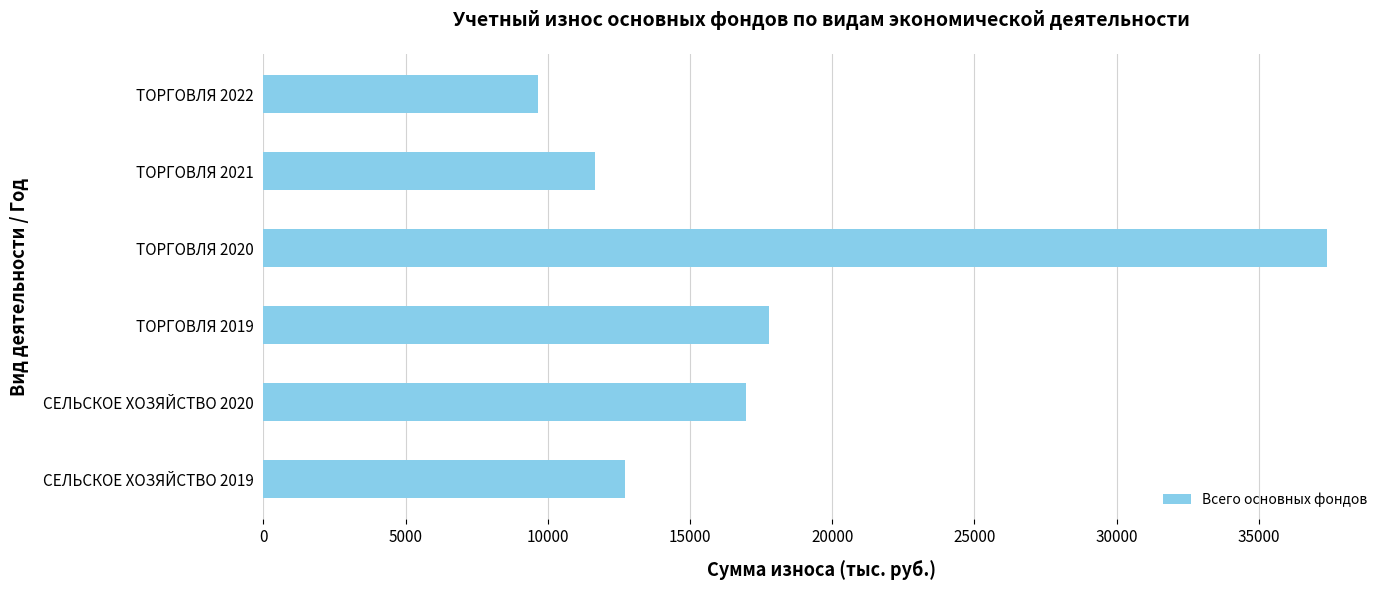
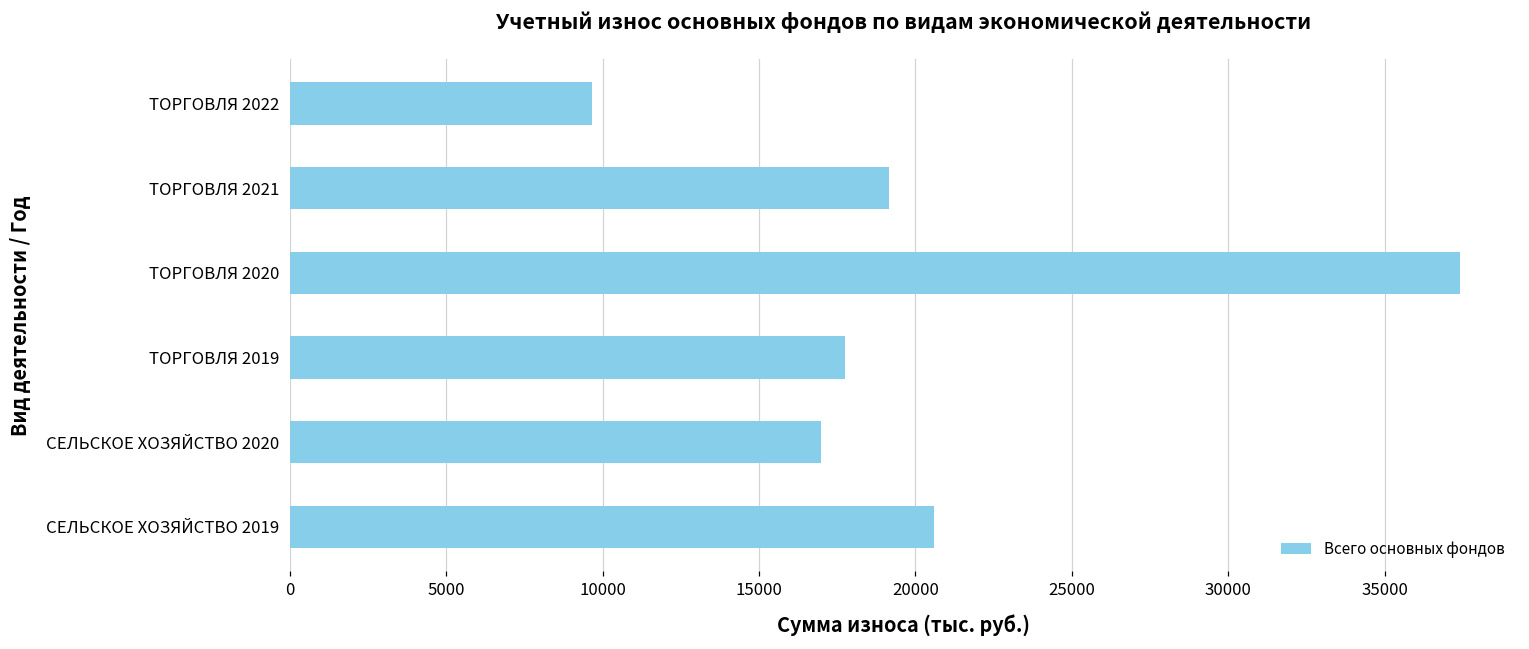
ТОРГОВЛЯ 2021: 11700 -> 19200
СЕЛЬСКОЕ ХОЗЯЙСТВО 2019: 12700 -> 20600
